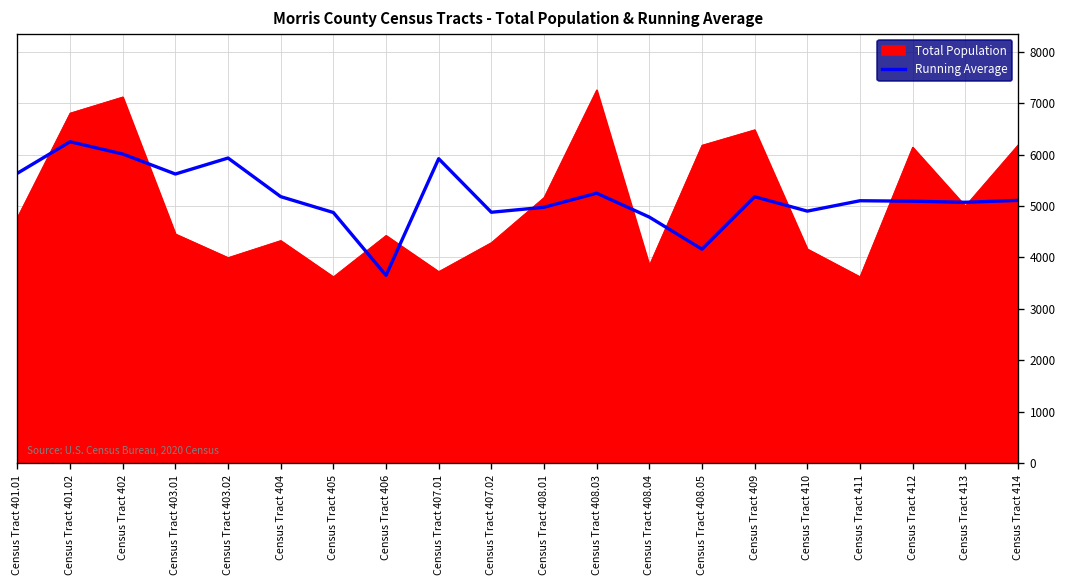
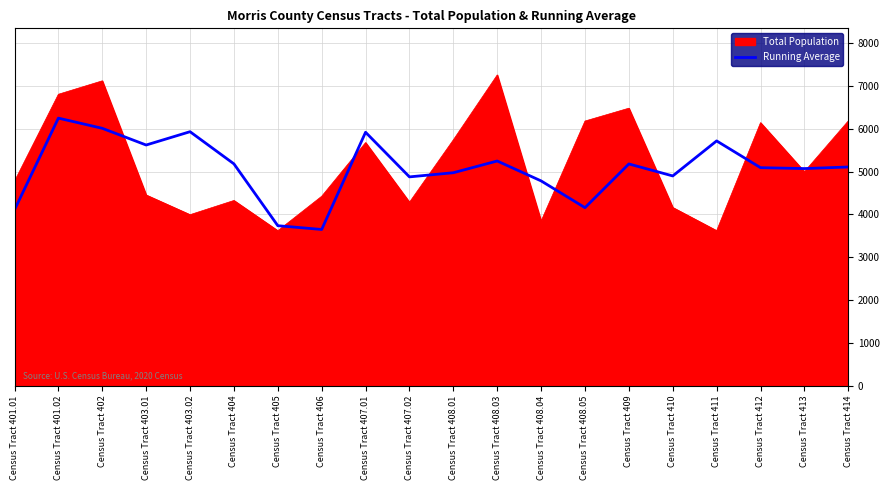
Running Average, Census Tract 401.01: 5600 -> 4100
Running Average, Census Tract 405: 4900 -> 3700
Total Population, Census Tract 407.01: 3700 -> 5700
Total Population, Census Tract 408.01: 5200 -> 5700
Running Average, Census Tract 411: 5100 -> 5700
